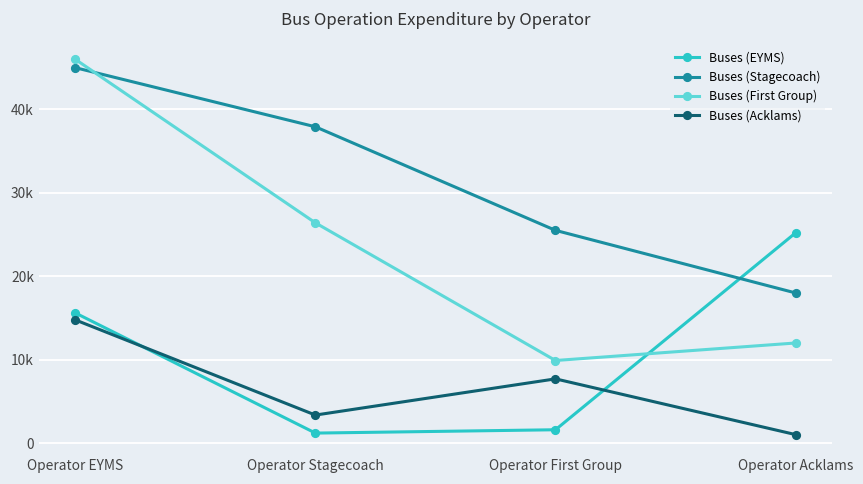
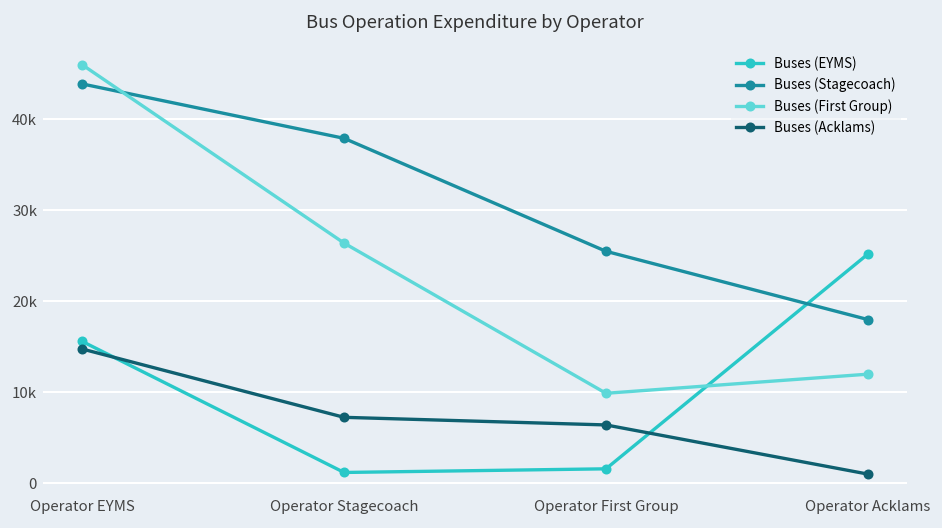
Buses (Stagecoach), Operator EYMS: 45000 -> 44000
Buses (Acklams), Operator Stagecoach: 3000 -> 7000
Buses (Acklams), Operator First Group: 8000 -> 6000
